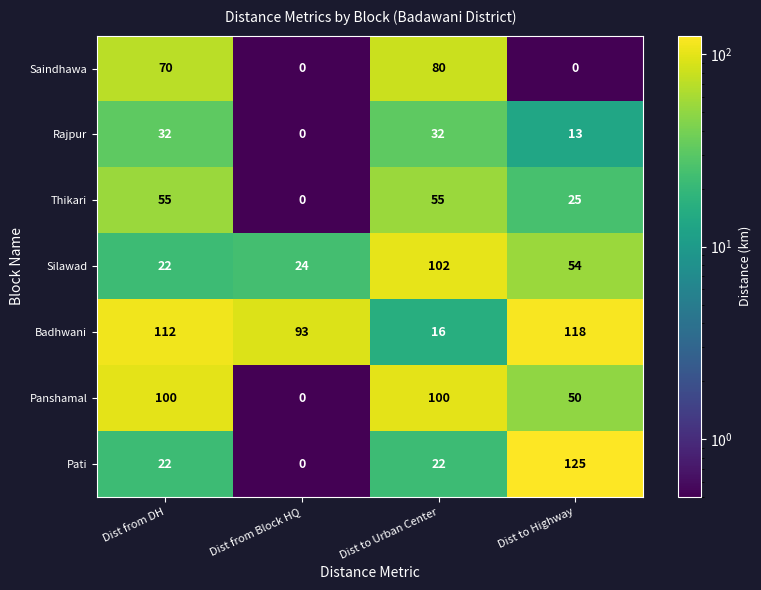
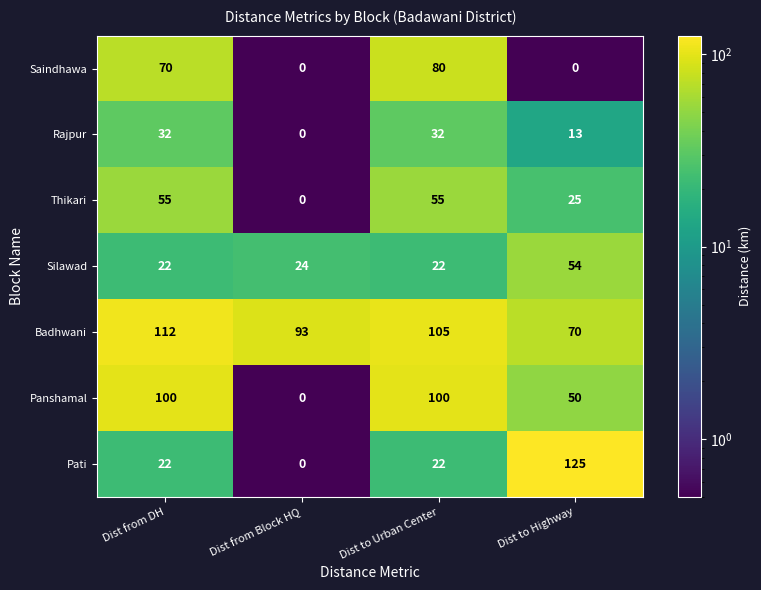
Silawad, Dist to Urban Center: 102 -> 22
Badhwani, Dist to Urban Center: 16 -> 105
Badhwani, Dist to Highway: 118 -> 70
